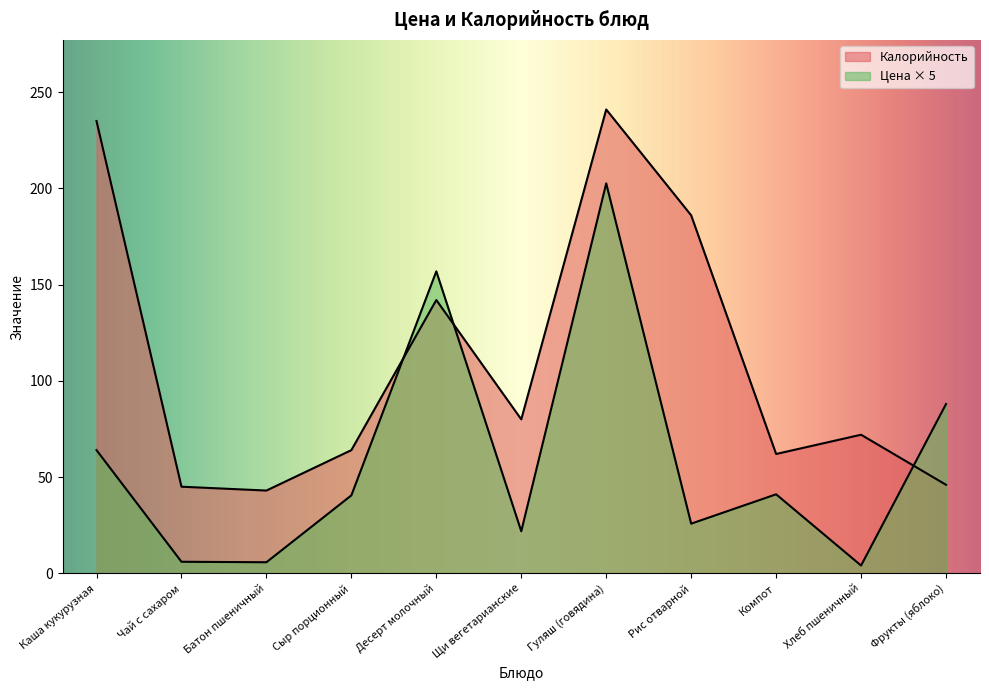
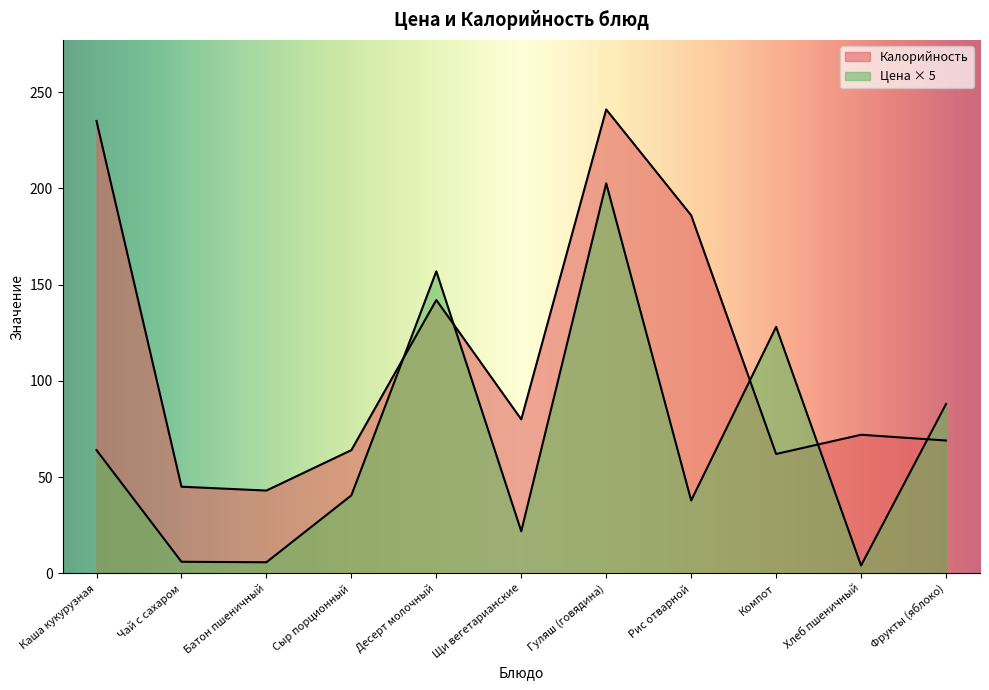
Цена × 5, Рис отварной: 26 -> 38
Цена × 5, Компот: 41 -> 128
Калорийность, Фрукты (яблоко): 46 -> 69
